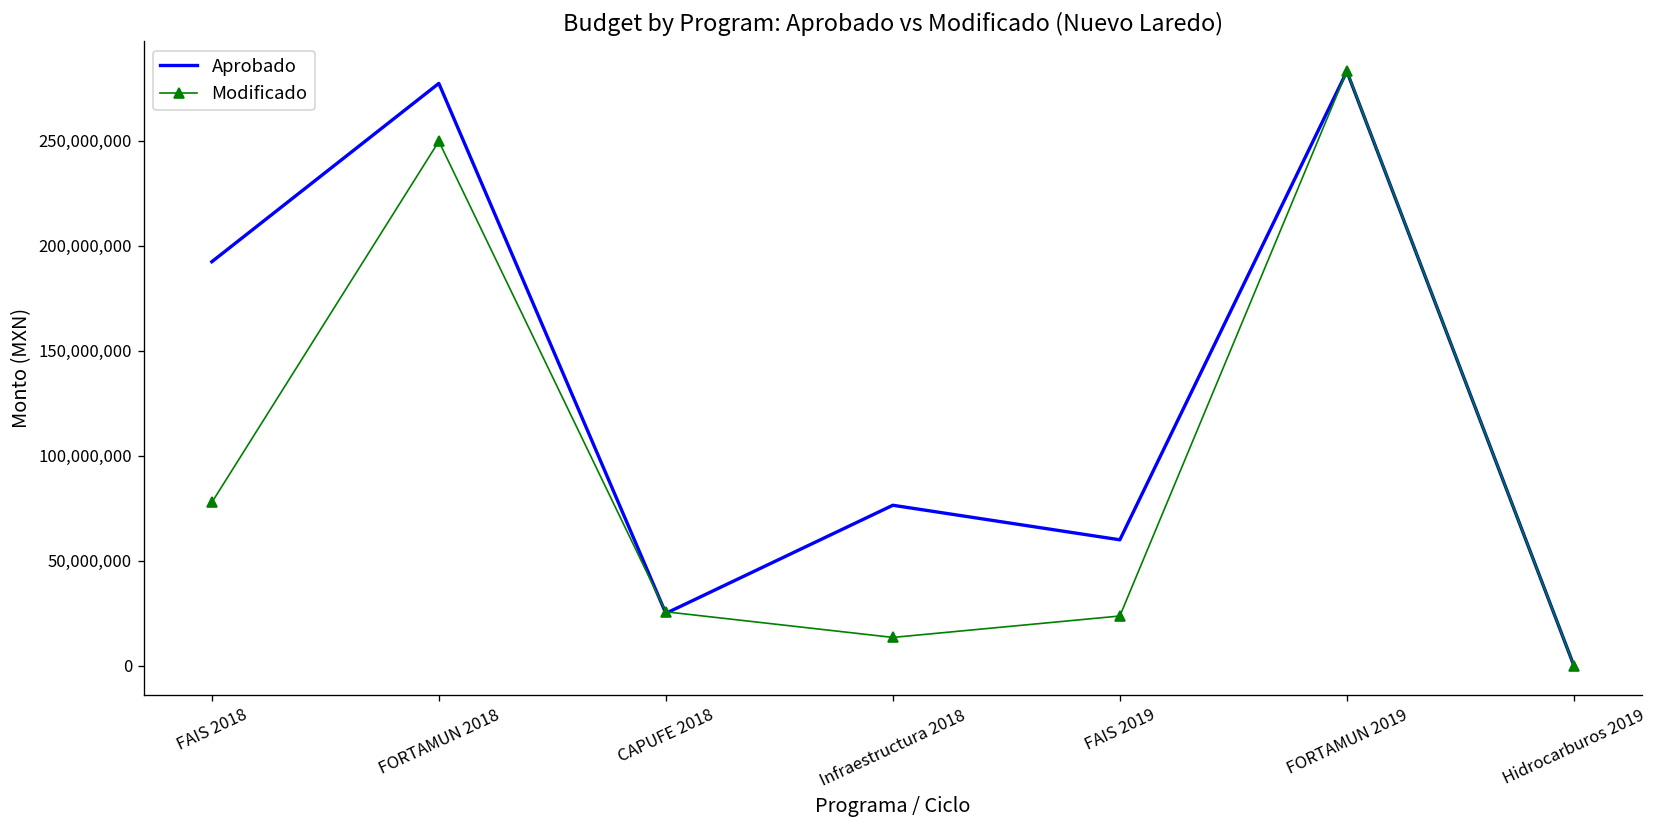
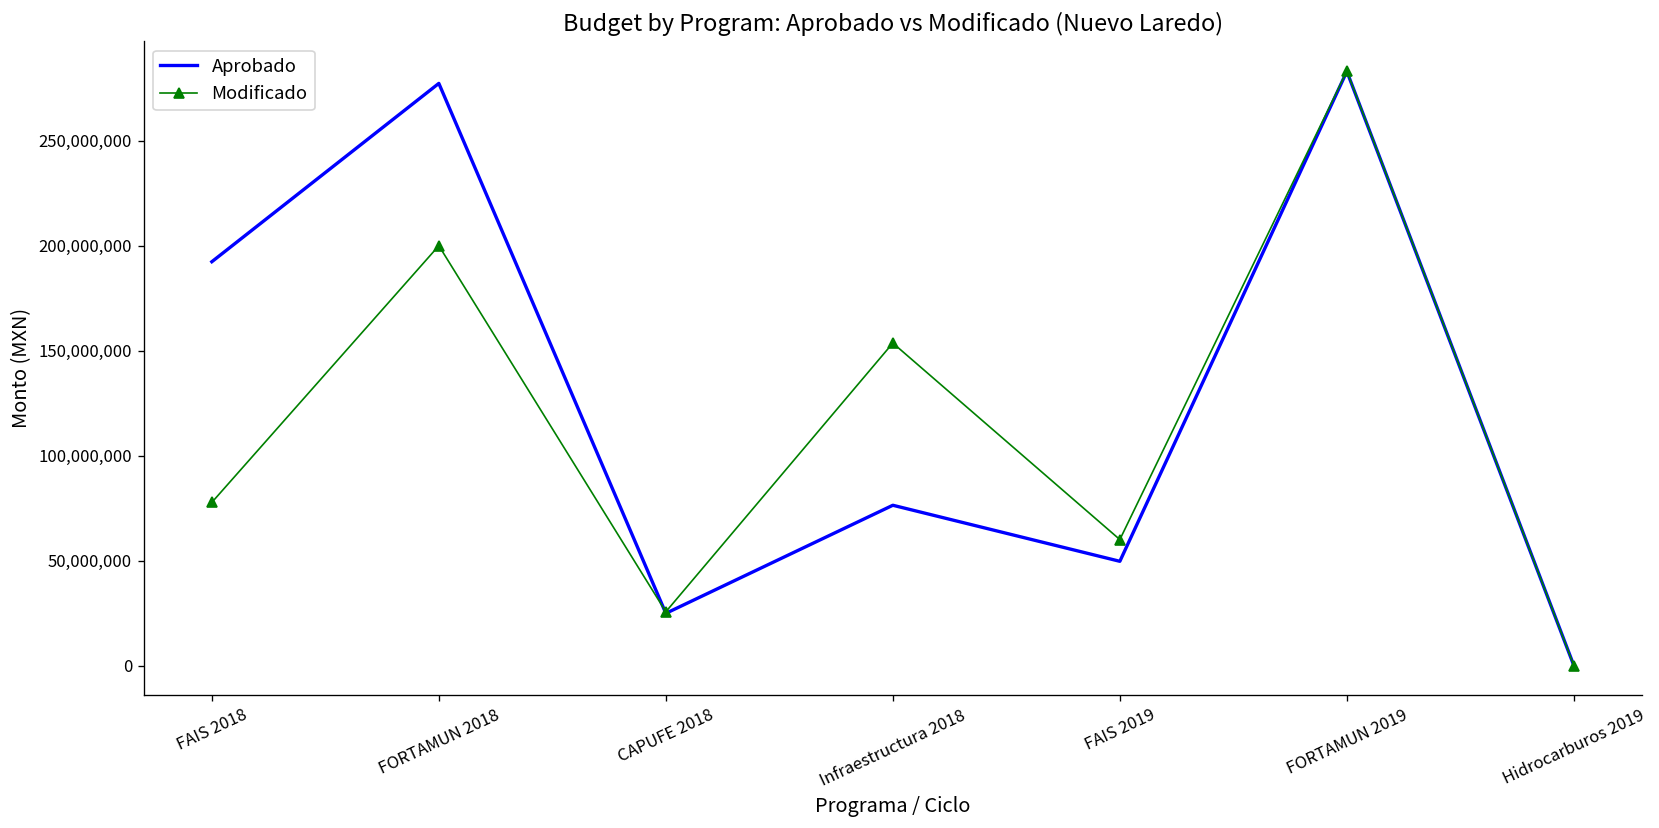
Modificado, FORTAMUN 2018: 250,000,000 -> 200,000,000
Modificado, Infraestructura 2018: 14,000,000 -> 154,000,000
Aprobado, FAIS 2019: 60,000,000 -> 50,000,000
Modificado, FAIS 2019: 24,000,000 -> 60,000,000
